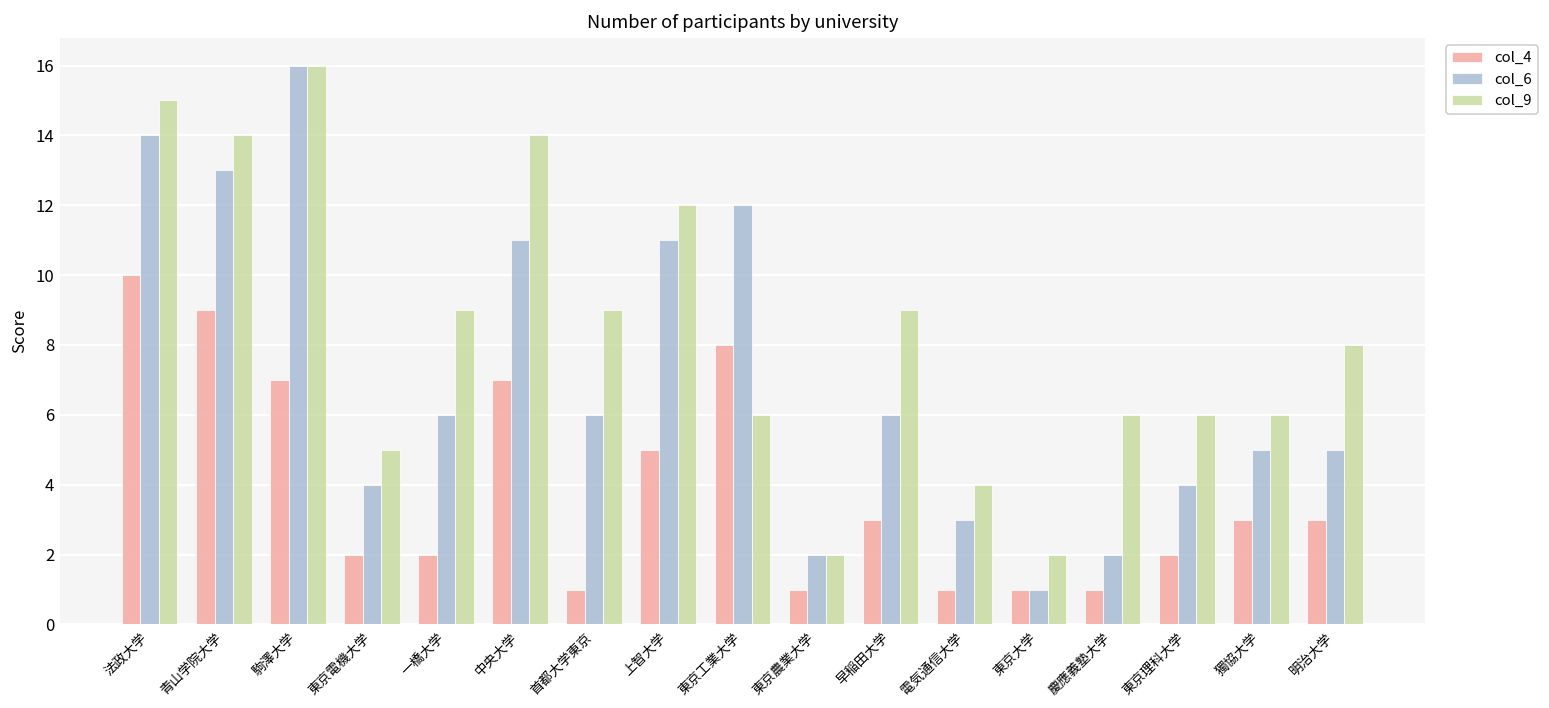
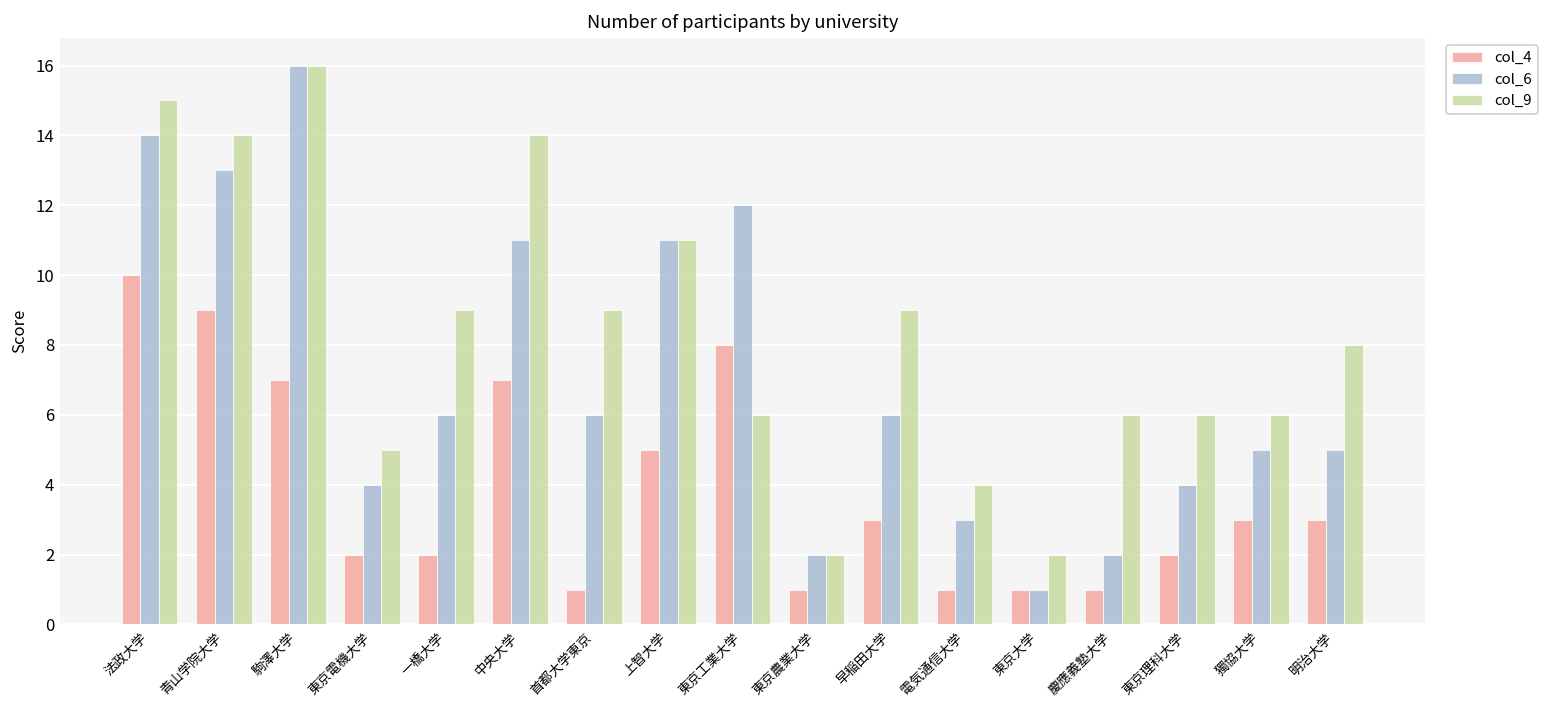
col_9, 上智大学: 12 -> 11
